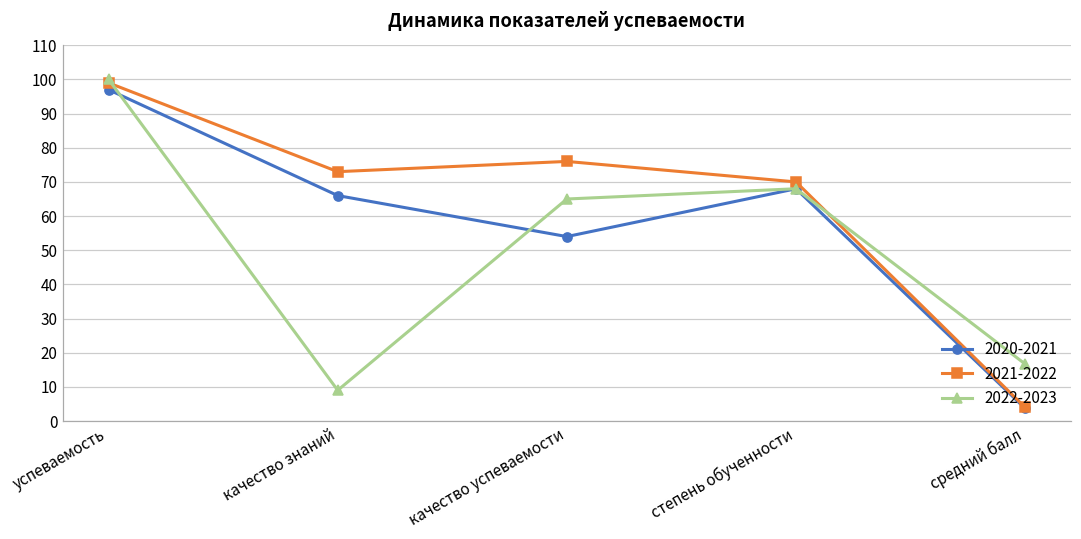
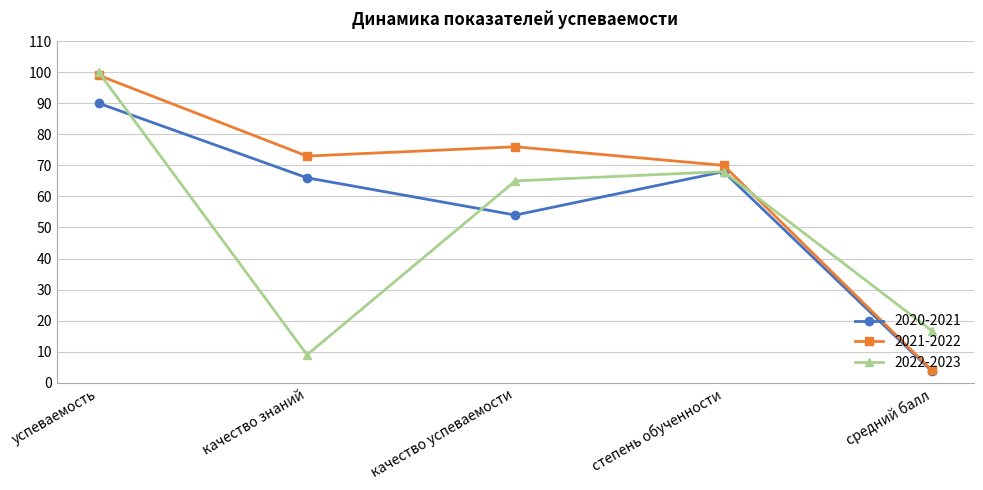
2020-2021, успеваемость: 97 -> 90
